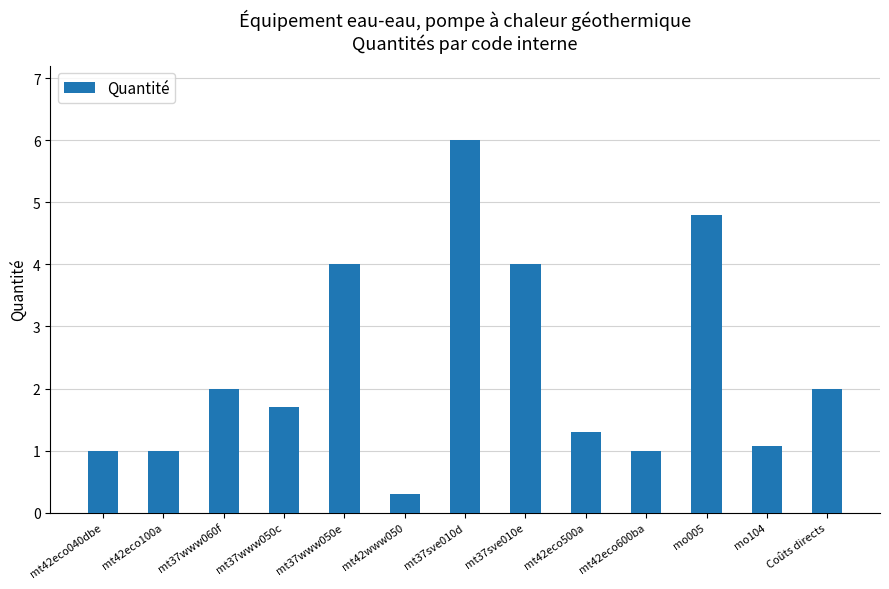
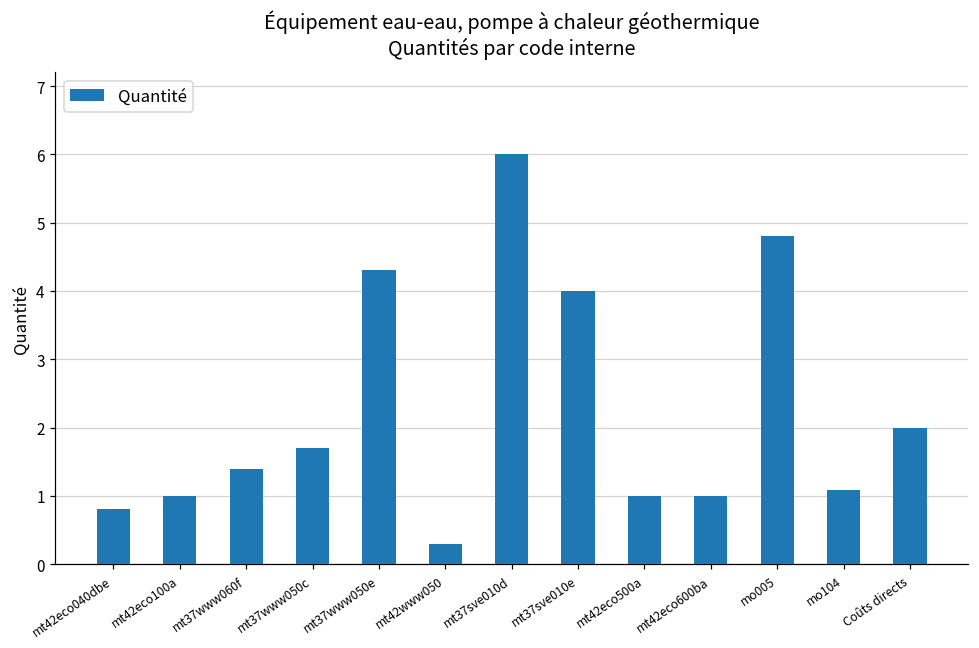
mt42eco040dbe: 1.0 -> 0.8
mt37www060f: 2.0 -> 1.4
mt37www050e: 4.0 -> 4.3
mt42eco500a: 1.3 -> 1.0
